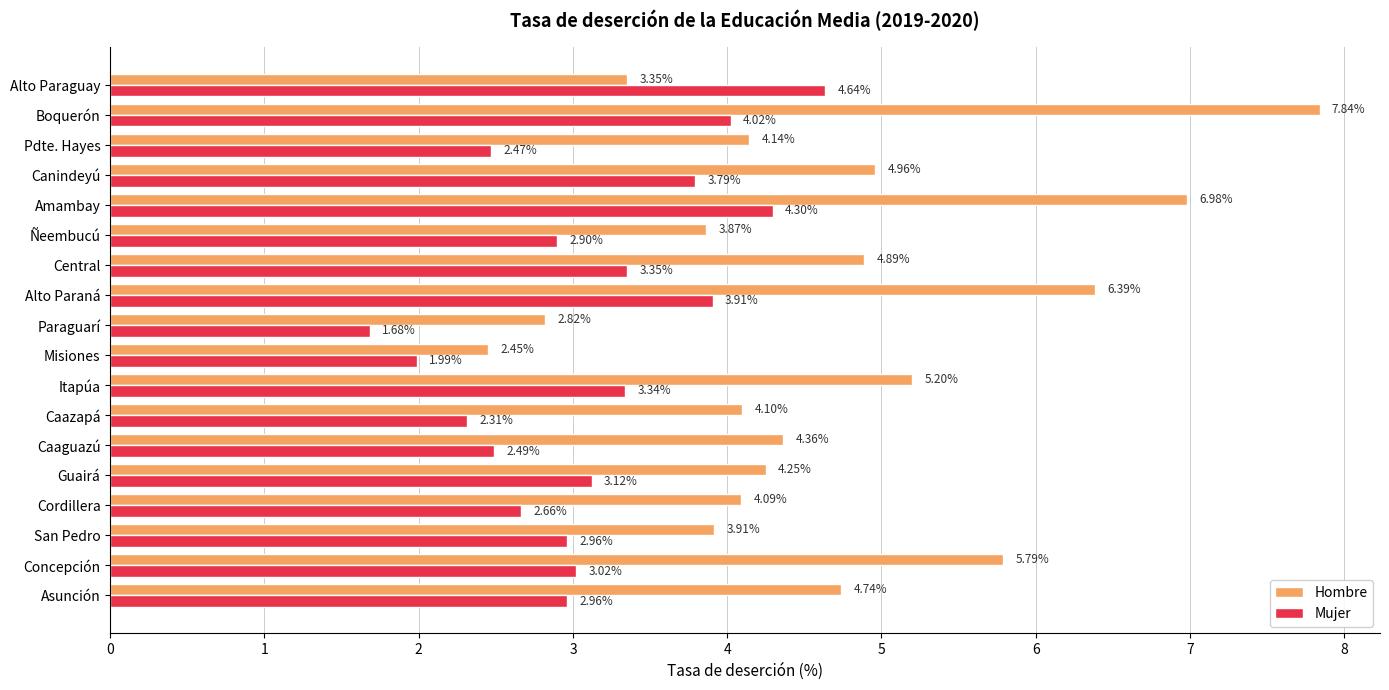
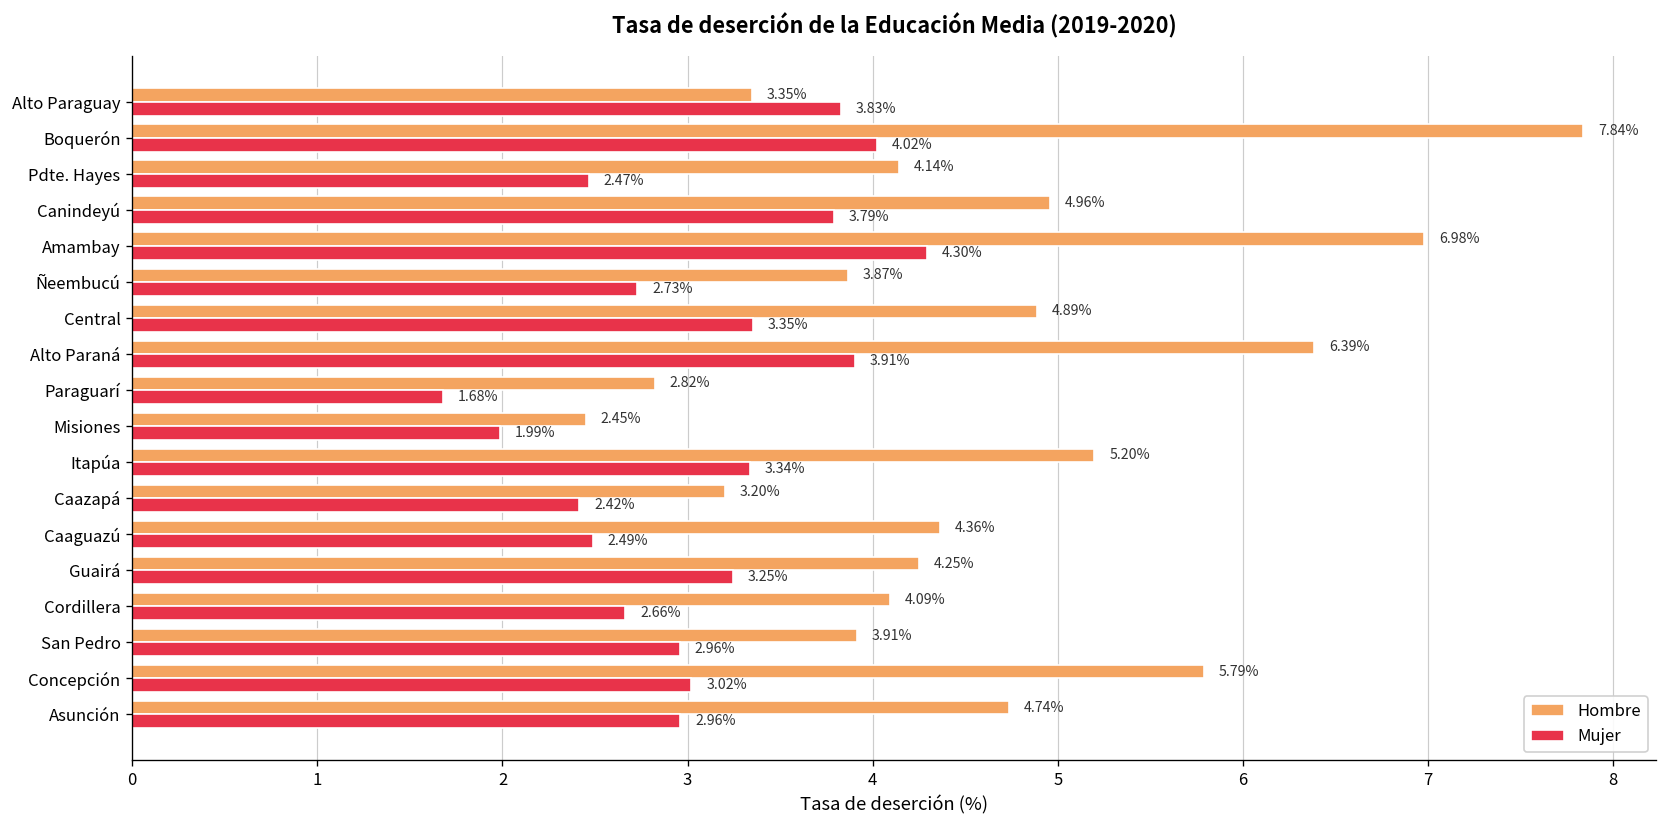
Mujer, Alto Paraguay: 4.64% -> 3.83%
Mujer, Ñeembucú: 2.90% -> 2.73%
Hombre, Caazapá: 4.10% -> 3.20%
Mujer, Caazapá: 2.31% -> 2.42%
Mujer, Guairá: 3.12% -> 3.25%
